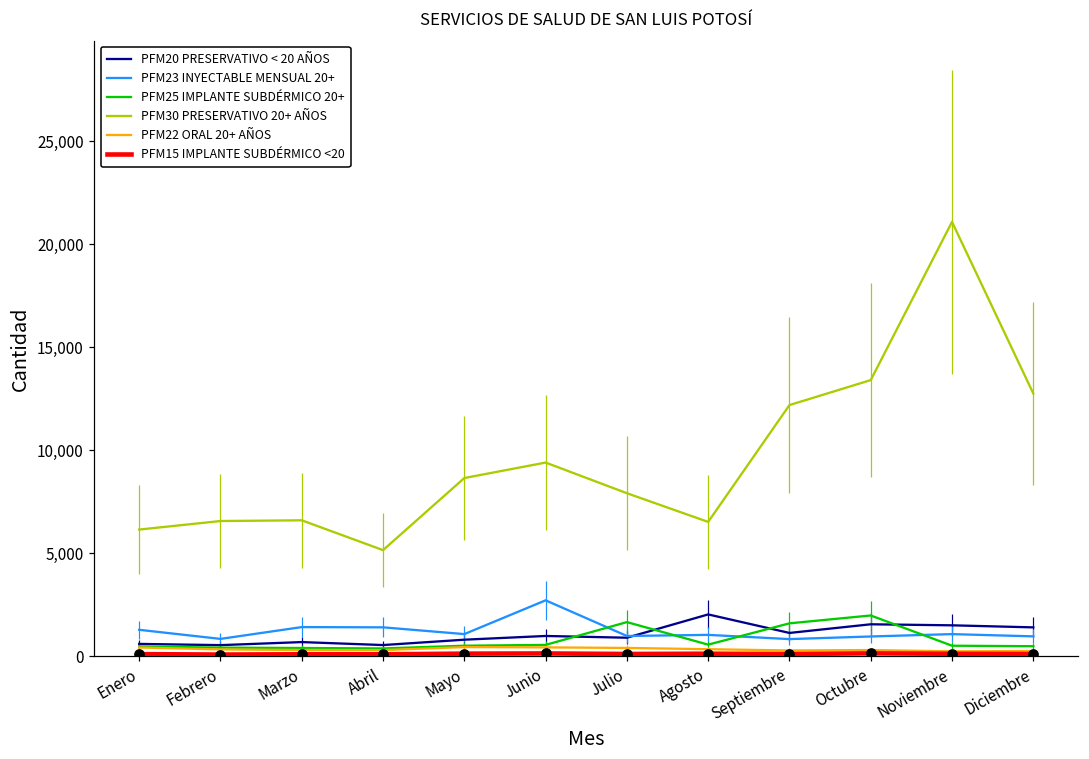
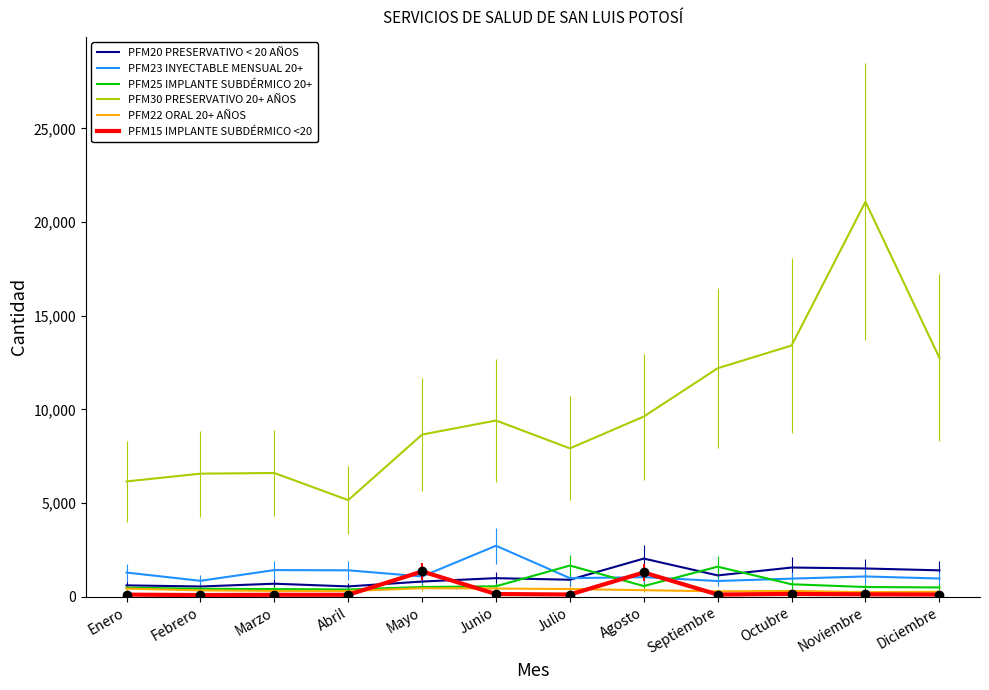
PFM15 IMPLANTE SUBDÉRMICO <20, Mayo: 100 -> 1,300
PFM30 PRESERVATIVO 20+ AÑOS, Agosto: 6,500 -> 9,600
PFM15 IMPLANTE SUBDÉRMICO <20, Agosto: 100 -> 1,300
PFM25 IMPLANTE SUBDÉRMICO 20+, Octubre: 2,000 -> 700
